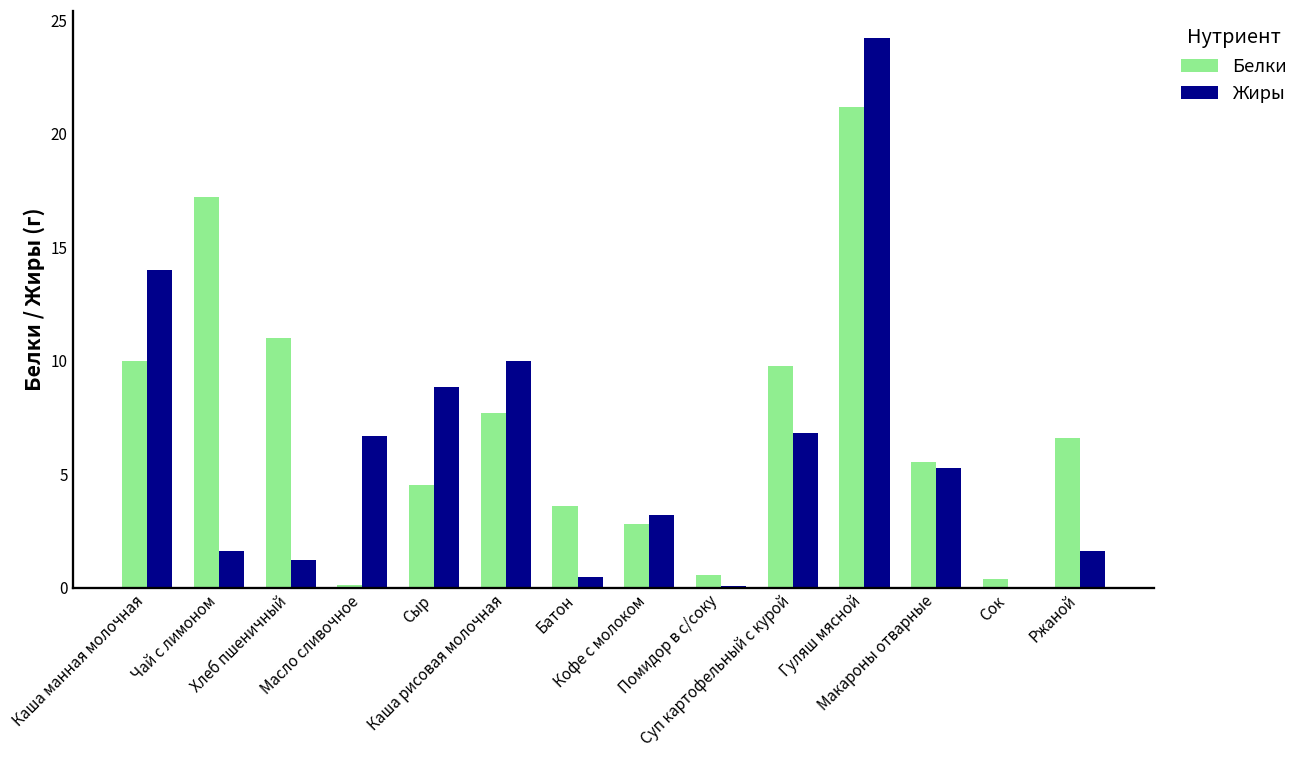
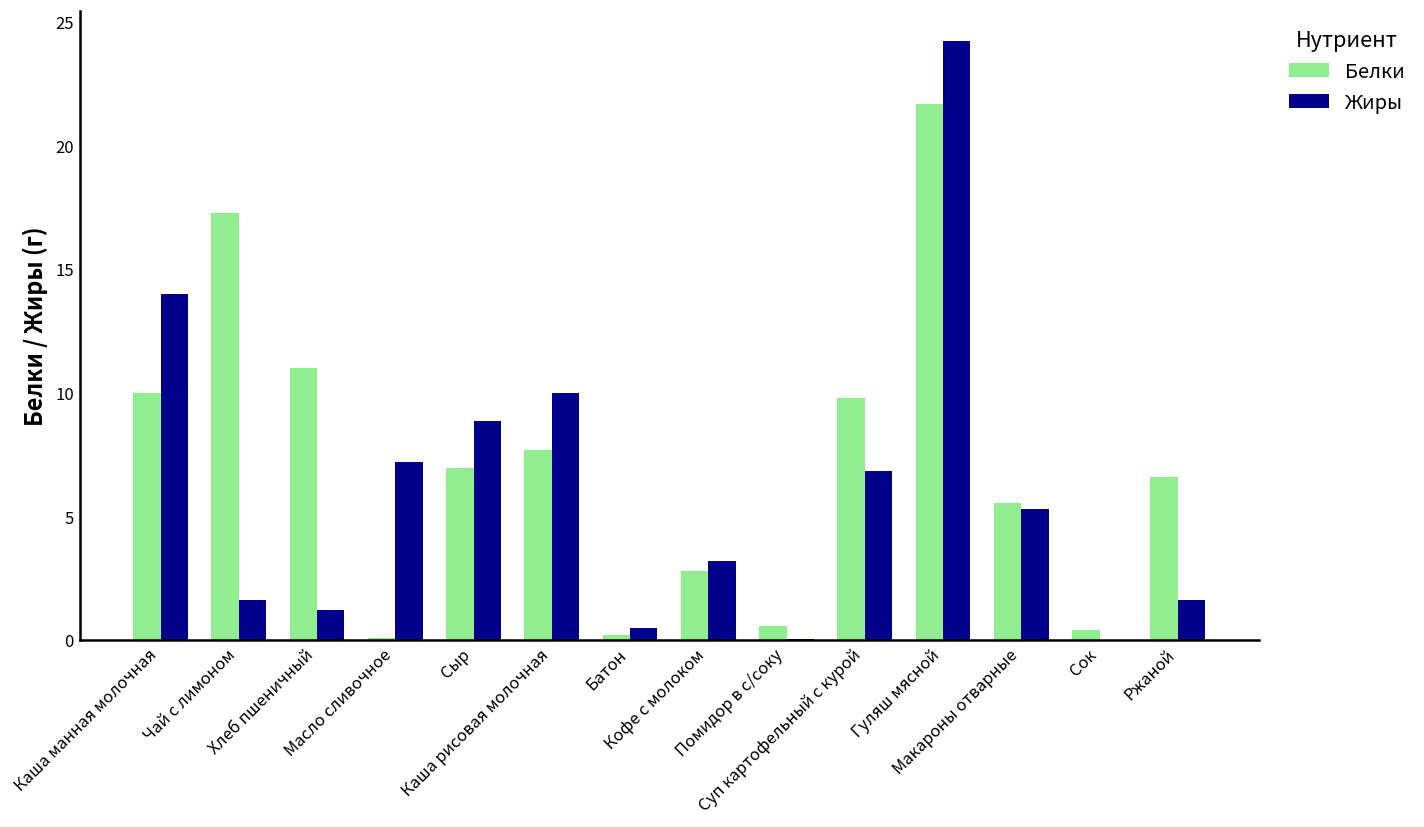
Жиры, Масло сливочное: 6.7 -> 7.2
Белки, Сыр: 4.5 -> 7.0
Белки, Батон: 3.6 -> 0.2
Белки, Гуляш мясной: 21.2 -> 21.7
